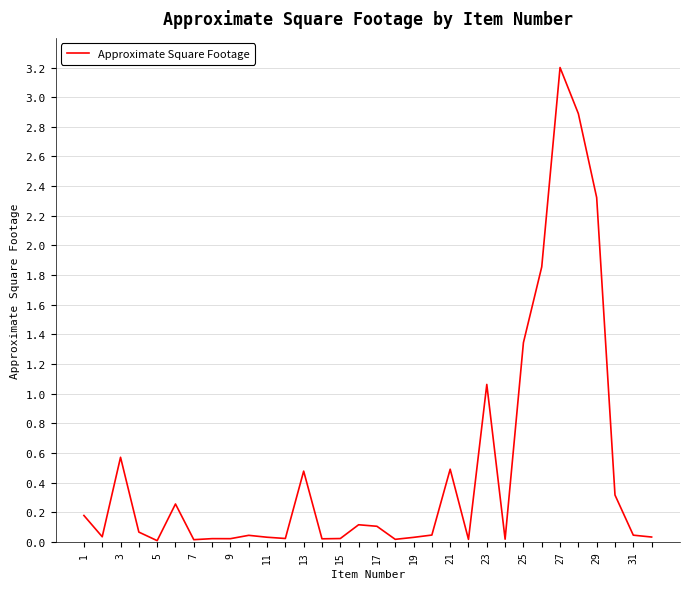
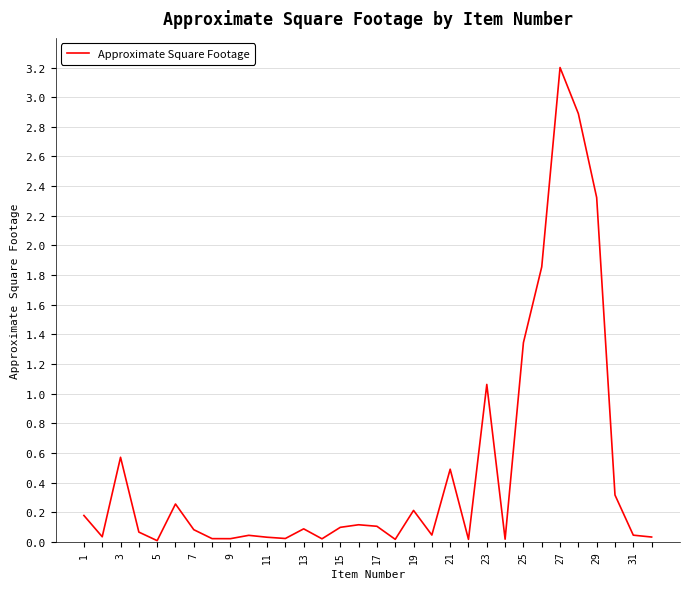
7: 0.02 -> 0.08
13: 0.48 -> 0.09
15: 0.02 -> 0.10
19: 0.03 -> 0.21
